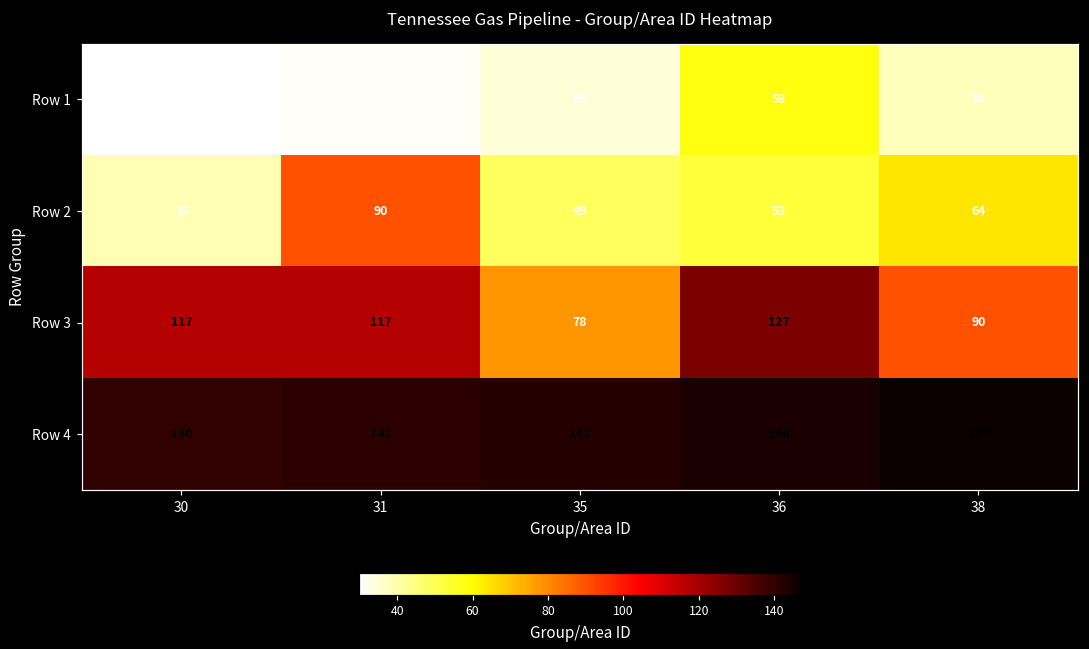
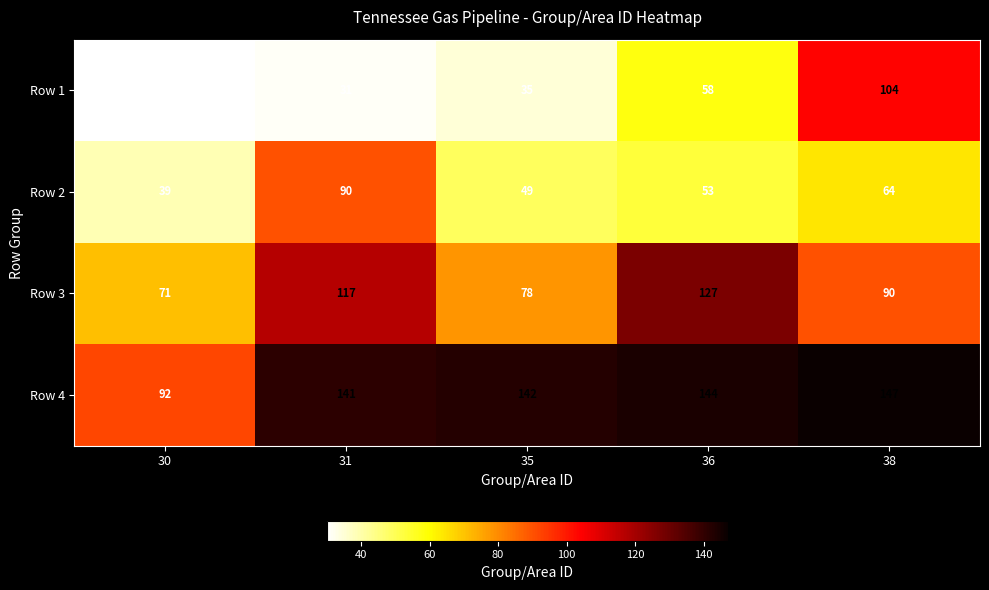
Row 1, 38: 38 -> 104
Row 3, 30: 117 -> 71
Row 4, 30: 140 -> 92
